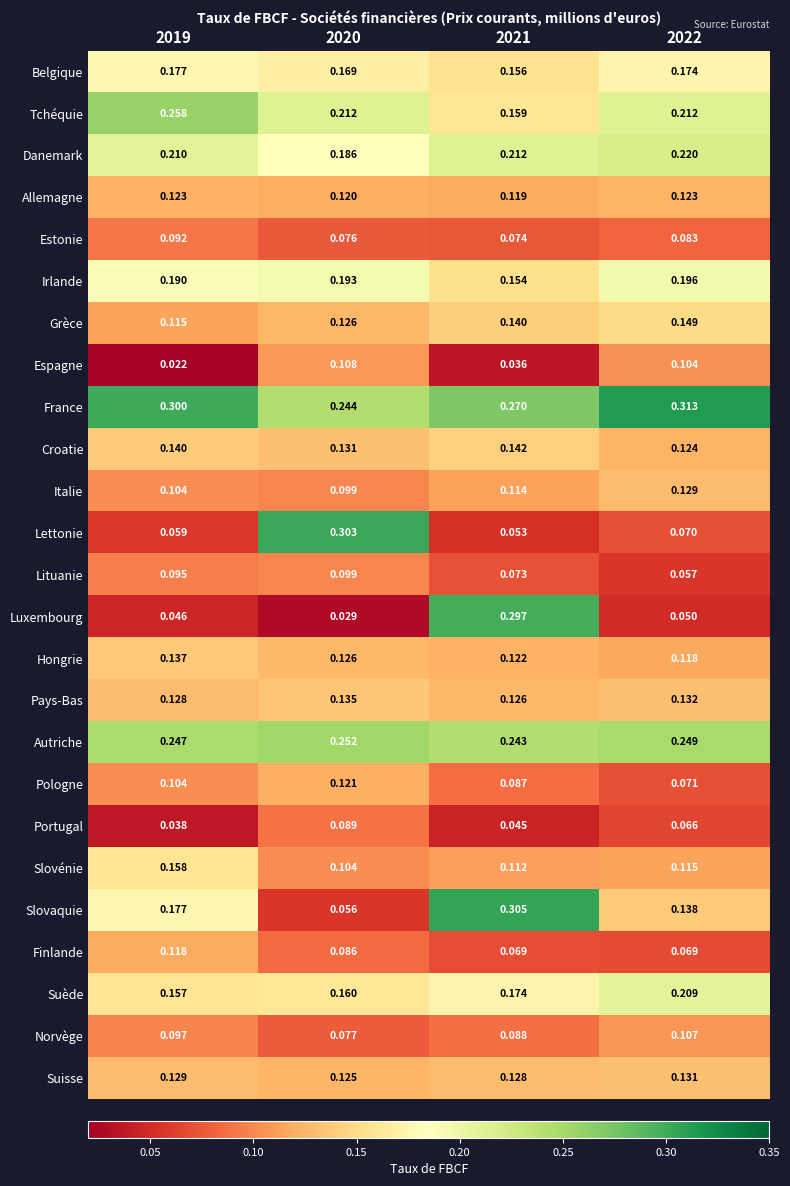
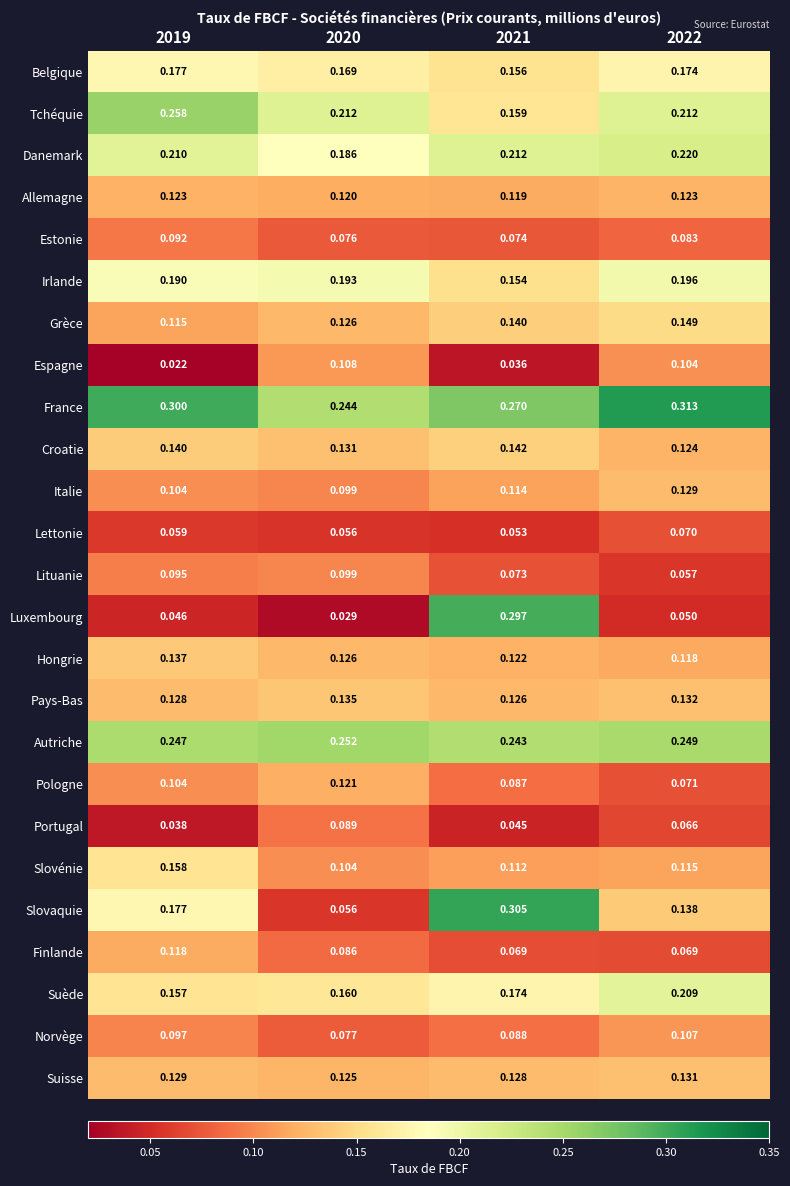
Lettonie, 2020: 0.303 -> 0.056
